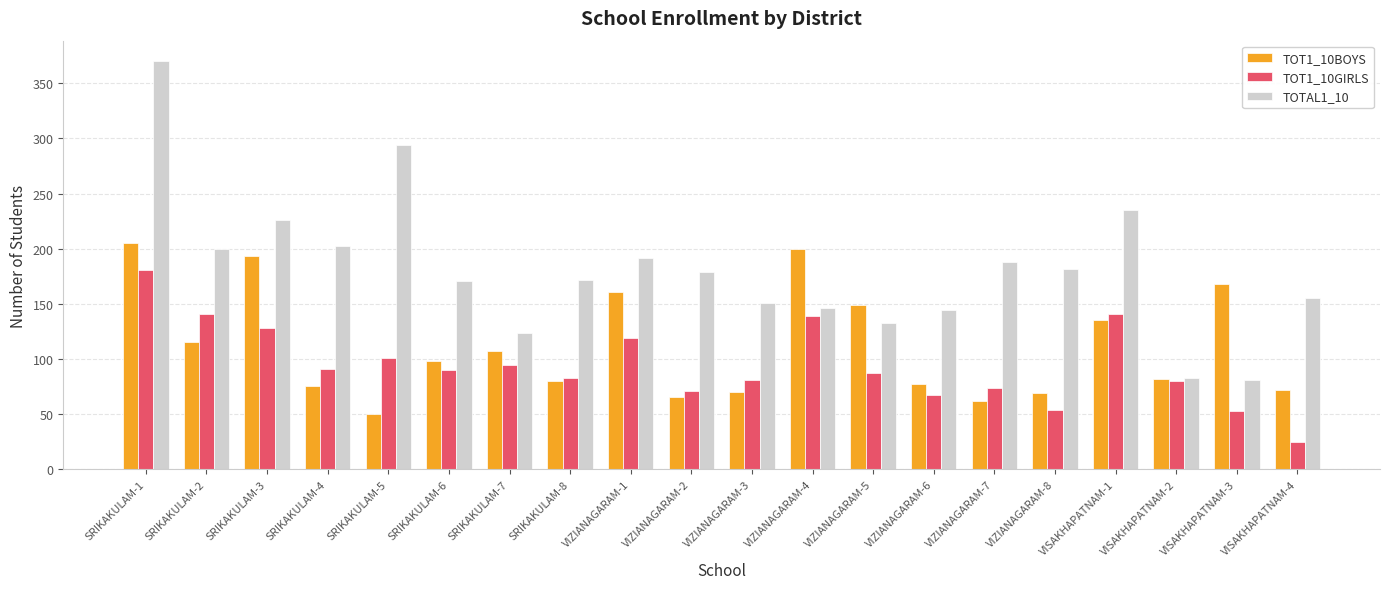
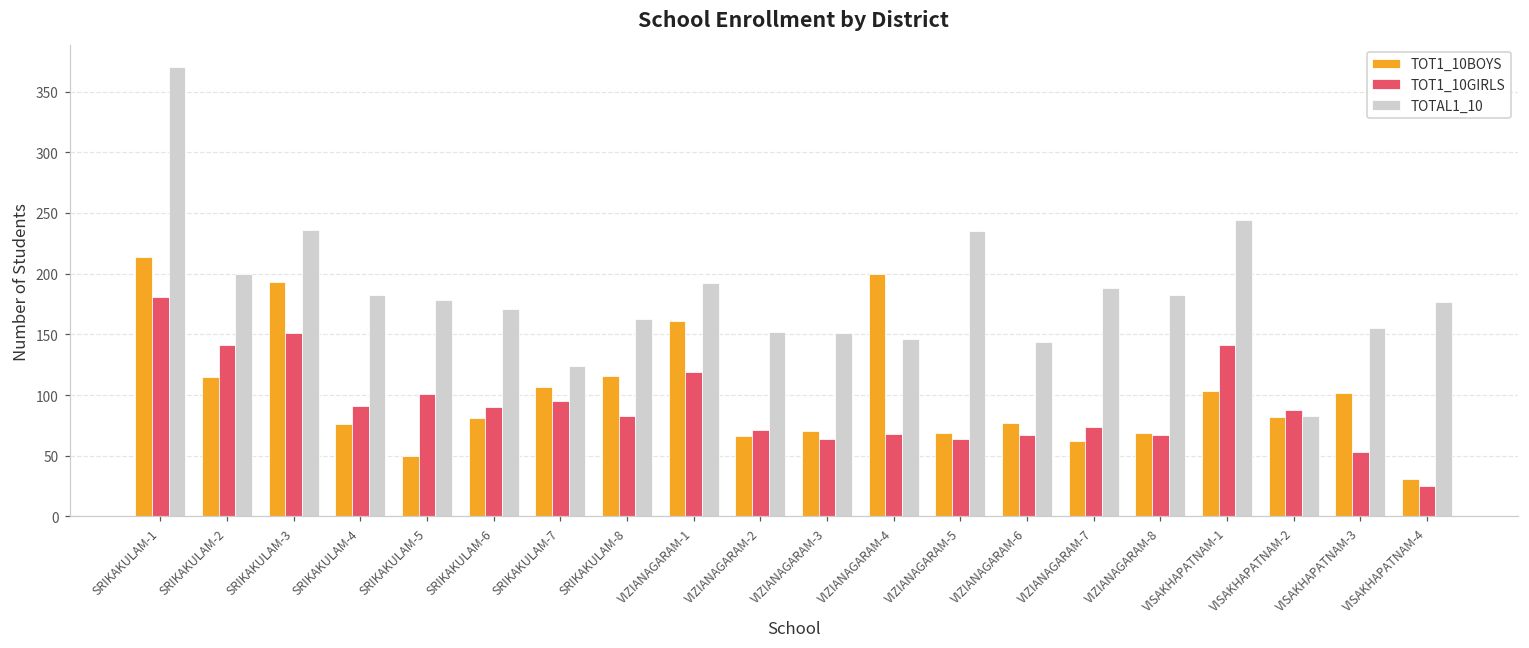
TOT1_10BOYS, SRIKAKULAM-1: 205 -> 214
TOT1_10GIRLS, SRIKAKULAM-3: 128 -> 151
TOTAL1_10, SRIKAKULAM-3: 226 -> 236
TOTAL1_10, SRIKAKULAM-4: 202 -> 182
TOTAL1_10, SRIKAKULAM-5: 294 -> 178
TOT1_10BOYS, SRIKAKULAM-6: 98 -> 81
TOT1_10BOYS, SRIKAKULAM-8: 80 -> 116
TOTAL1_10, SRIKAKULAM-8: 172 -> 163
TOTAL1_10, VIZIANAGARAM-2: 179 -> 152
TOT1_10GIRLS, VIZIANAGARAM-3: 81 -> 64
TOT1_10GIRLS, VIZIANAGARAM-4: 139 -> 68
TOT1_10BOYS, VIZIANAGARAM-5: 149 -> 69
TOT1_10GIRLS, VIZIANAGARAM-5: 87 -> 64
TOTAL1_10, VIZIANAGARAM-5: 133 -> 235
TOT1_10GIRLS, VIZIANAGARAM-8: 54 -> 67
TOT1_10BOYS, VISAKHAPATNAM-1: 135 -> 103
TOTAL1_10, VISAKHAPATNAM-1: 235 -> 244
TOT1_10GIRLS, VISAKHAPATNAM-2: 80 -> 88
TOT1_10BOYS, VISAKHAPATNAM-3: 168 -> 102
TOTAL1_10, VISAKHAPATNAM-3: 81 -> 155
TOT1_10BOYS, VISAKHAPATNAM-4: 72 -> 31
TOTAL1_10, VISAKHAPATNAM-4: 155 -> 177
